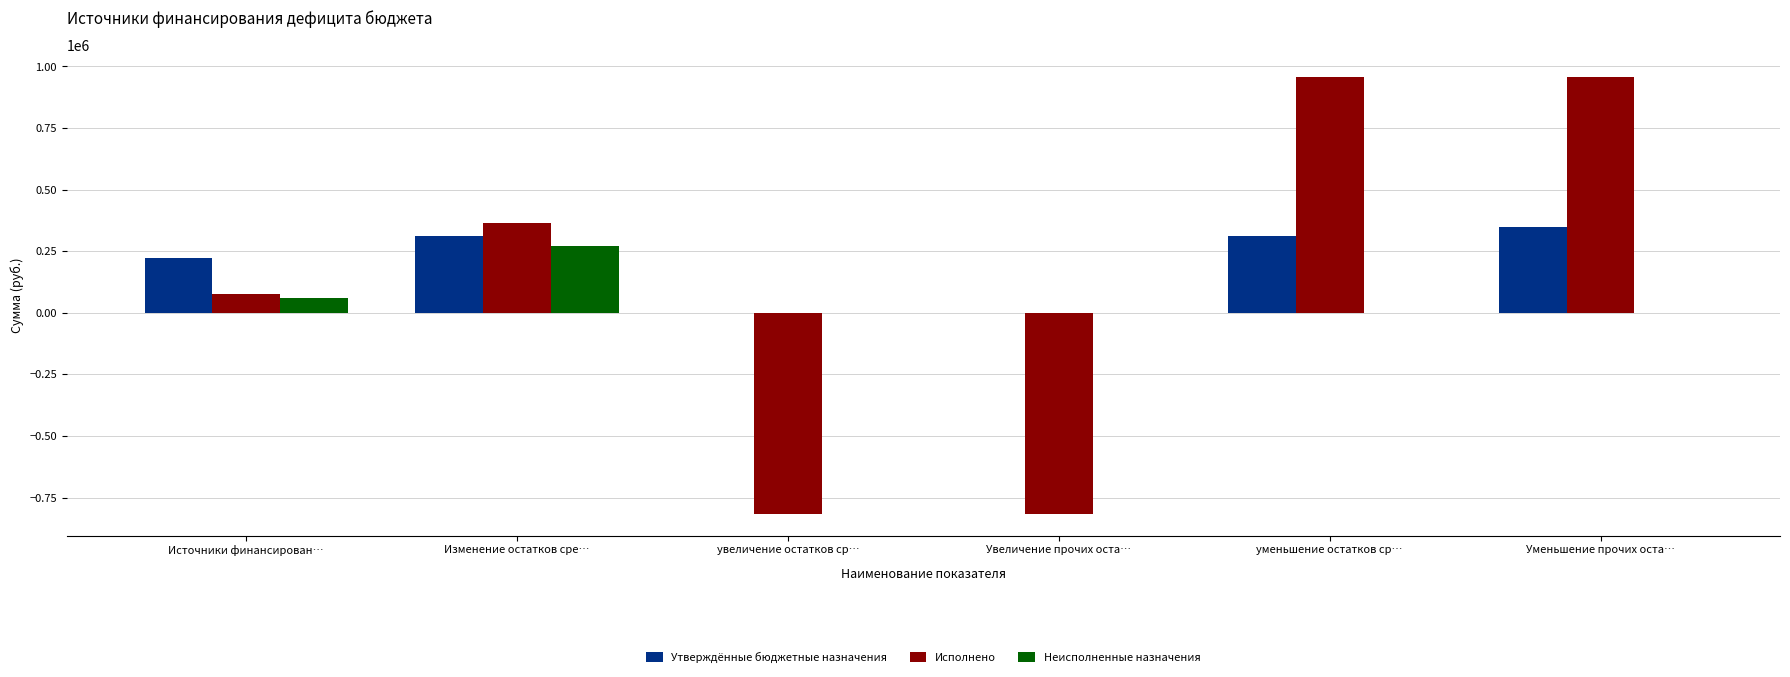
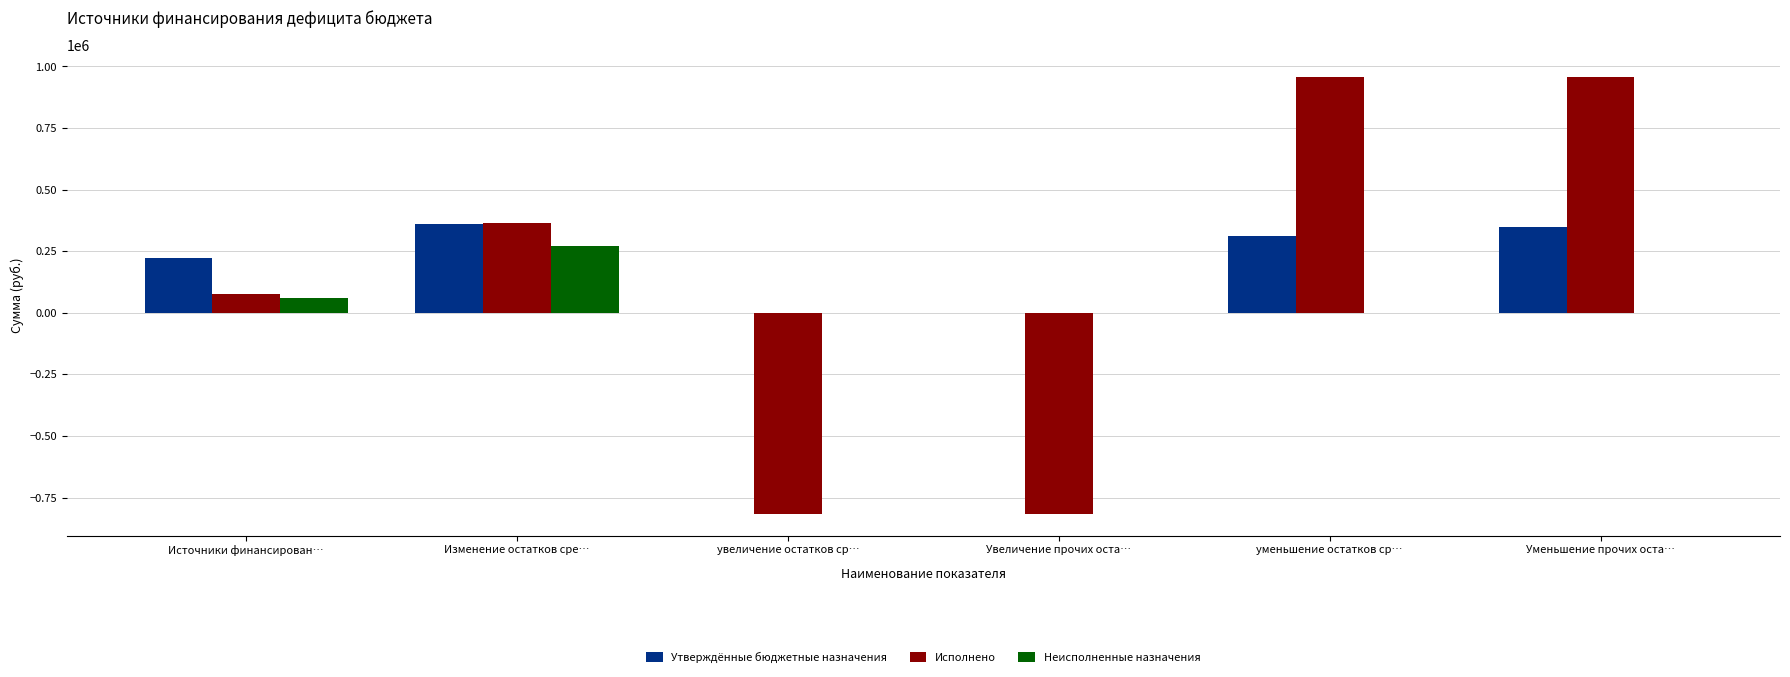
Утверждённые бюджетные назначения, Изменение остатков сре…: 310000 -> 360000
